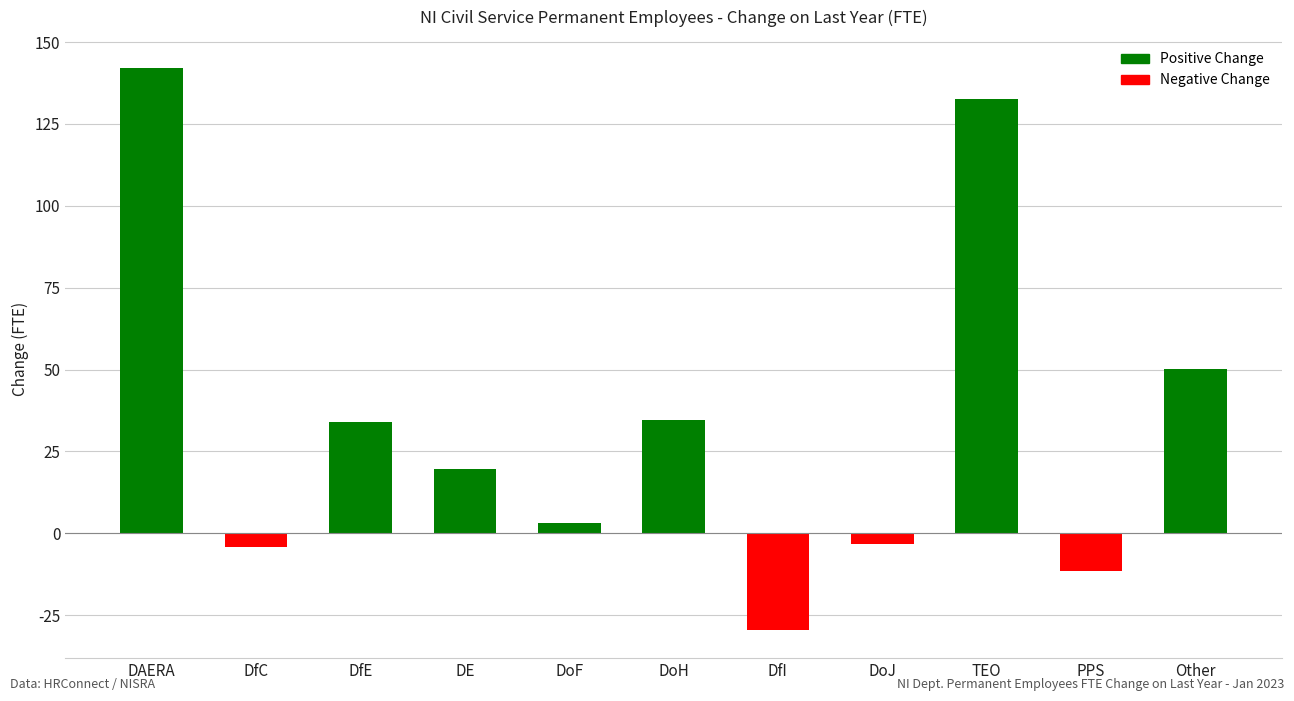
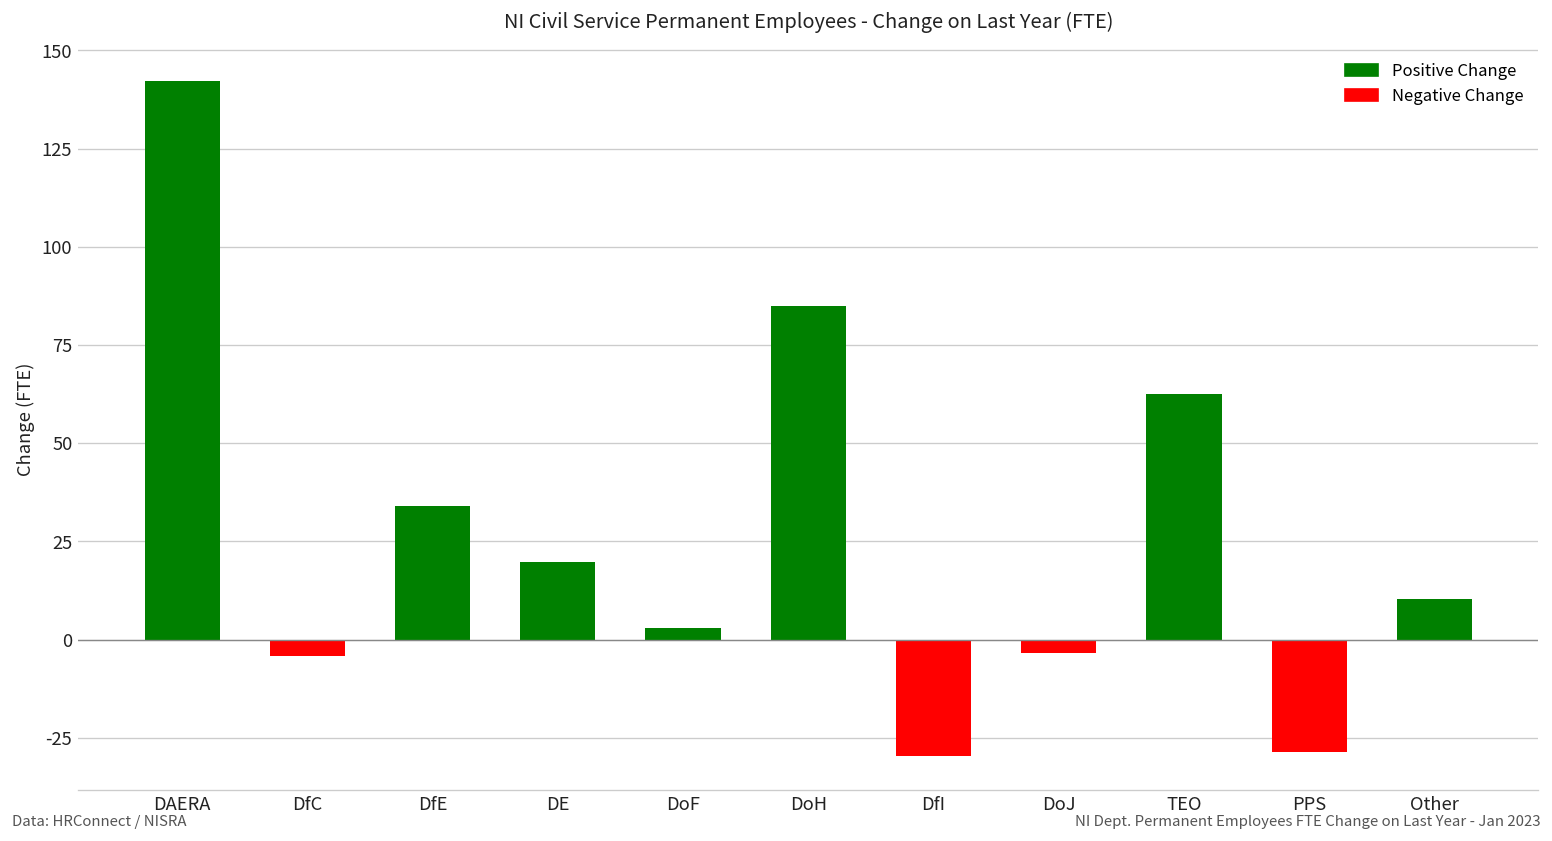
DoH: 35 -> 85
TEO: 133 -> 62
PPS: -12 -> -28
Other: 50 -> 10
